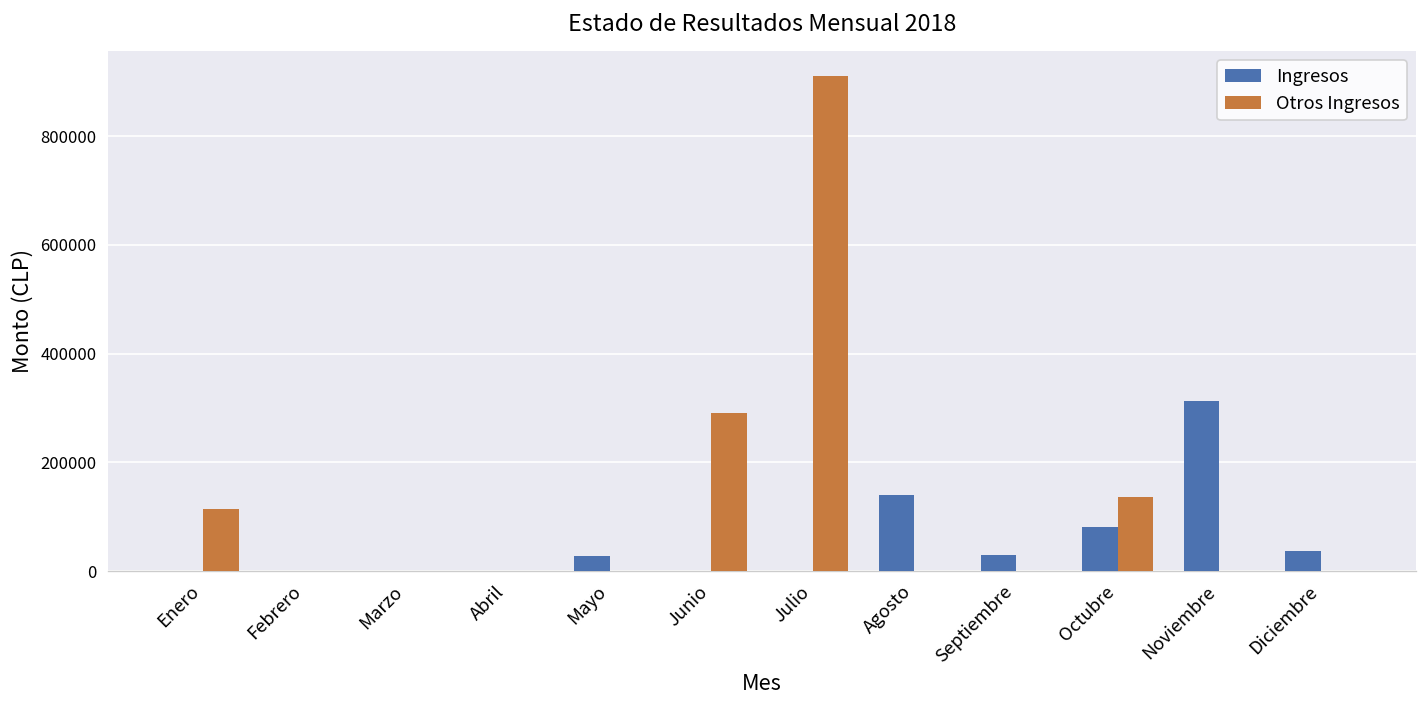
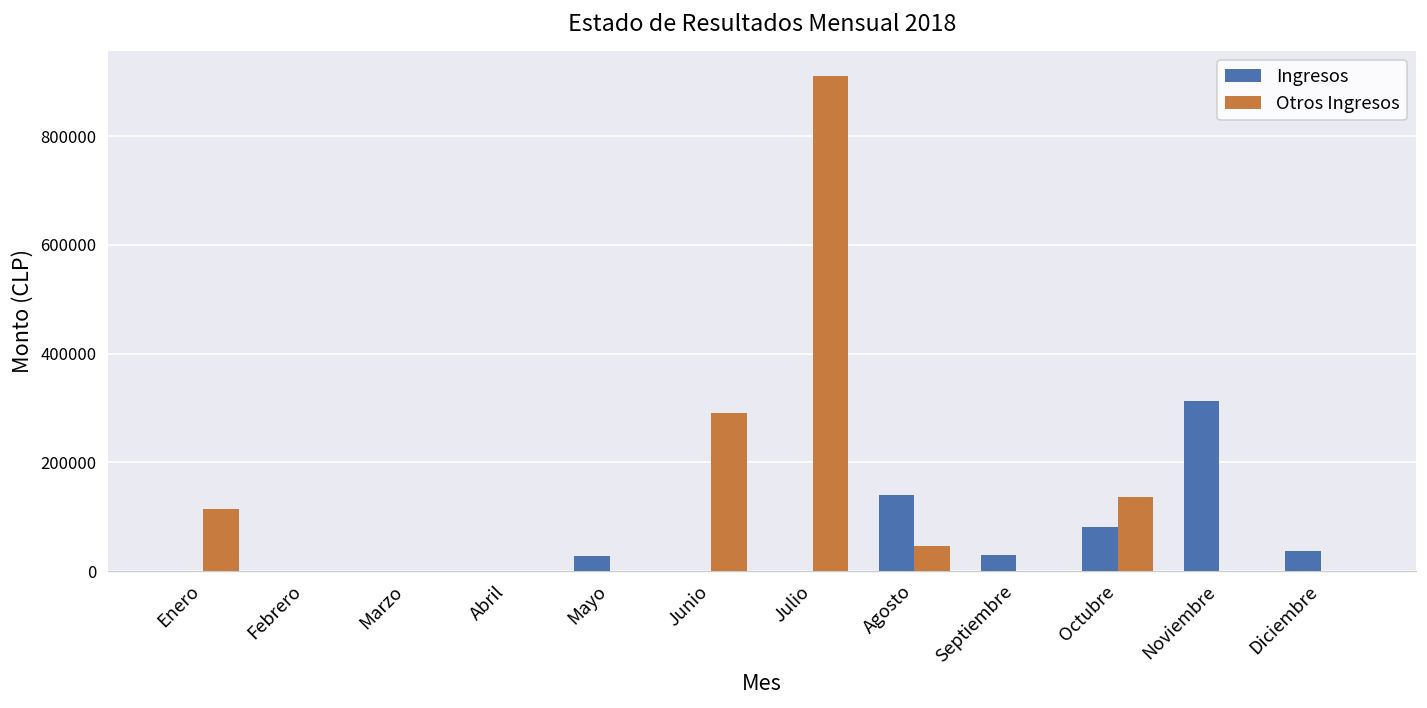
Otros Ingresos, Agosto: 0 -> 50000
